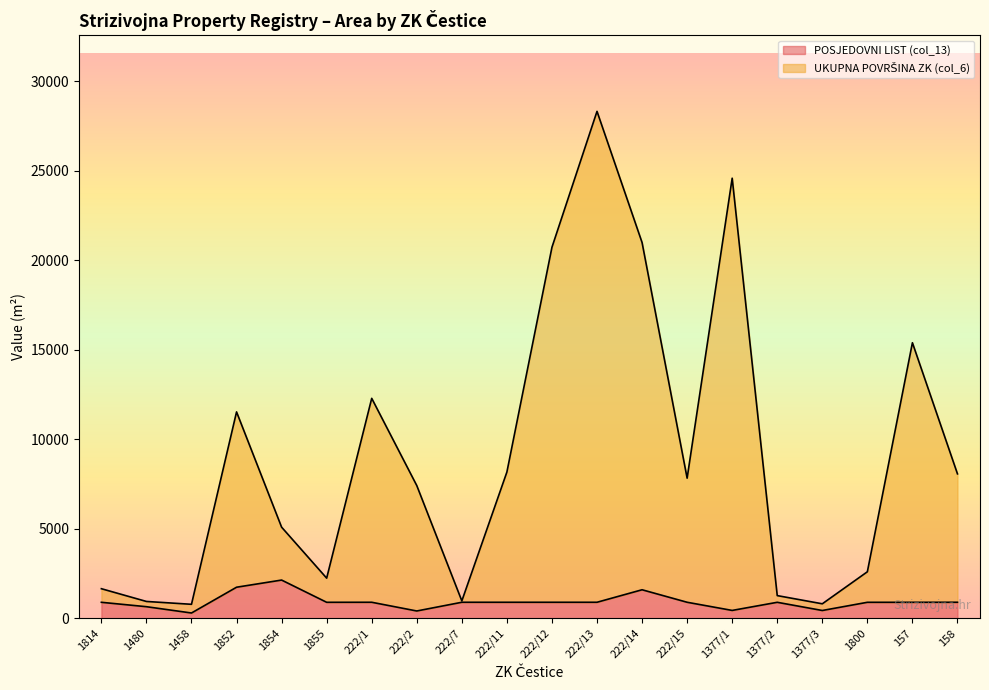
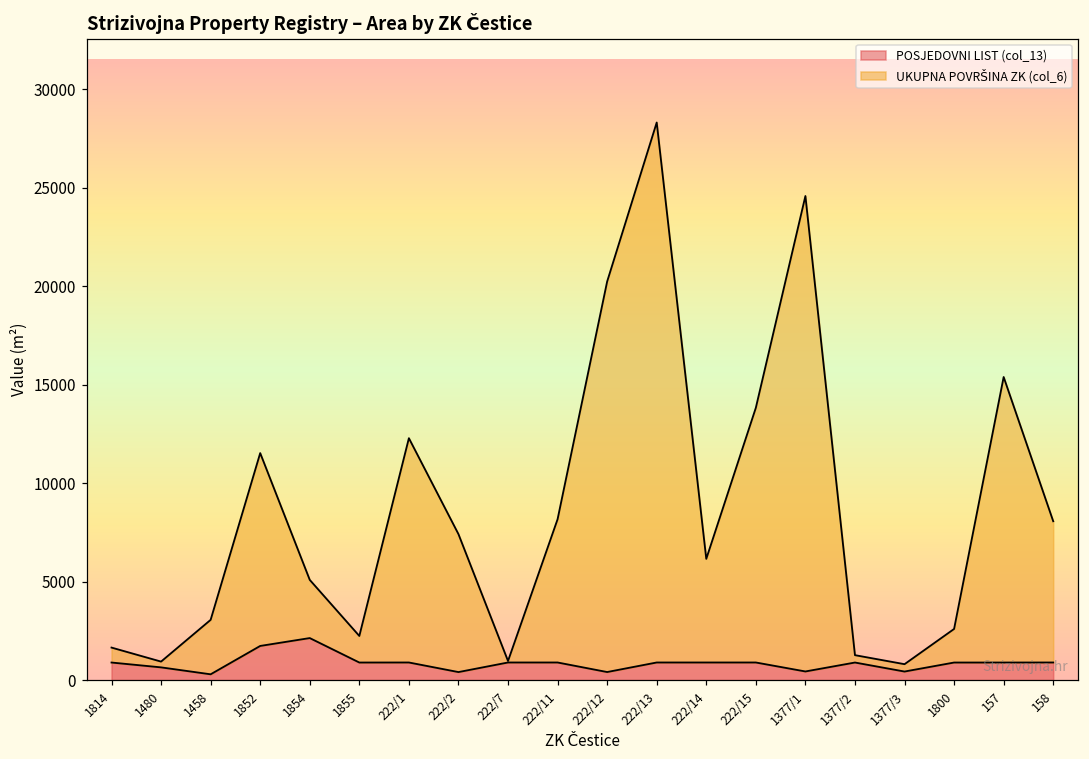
UKUPNA POVRŠINA ZK (col_6), 1458: 500 -> 2800
POSJEDOVNI LIST (col_13), 222/12: 900 -> 400
POSJEDOVNI LIST (col_13), 222/14: 1600 -> 900
UKUPNA POVRŠINA ZK (col_6), 222/14: 19400 -> 5300
UKUPNA POVRŠINA ZK (col_6), 222/15: 6900 -> 12900
